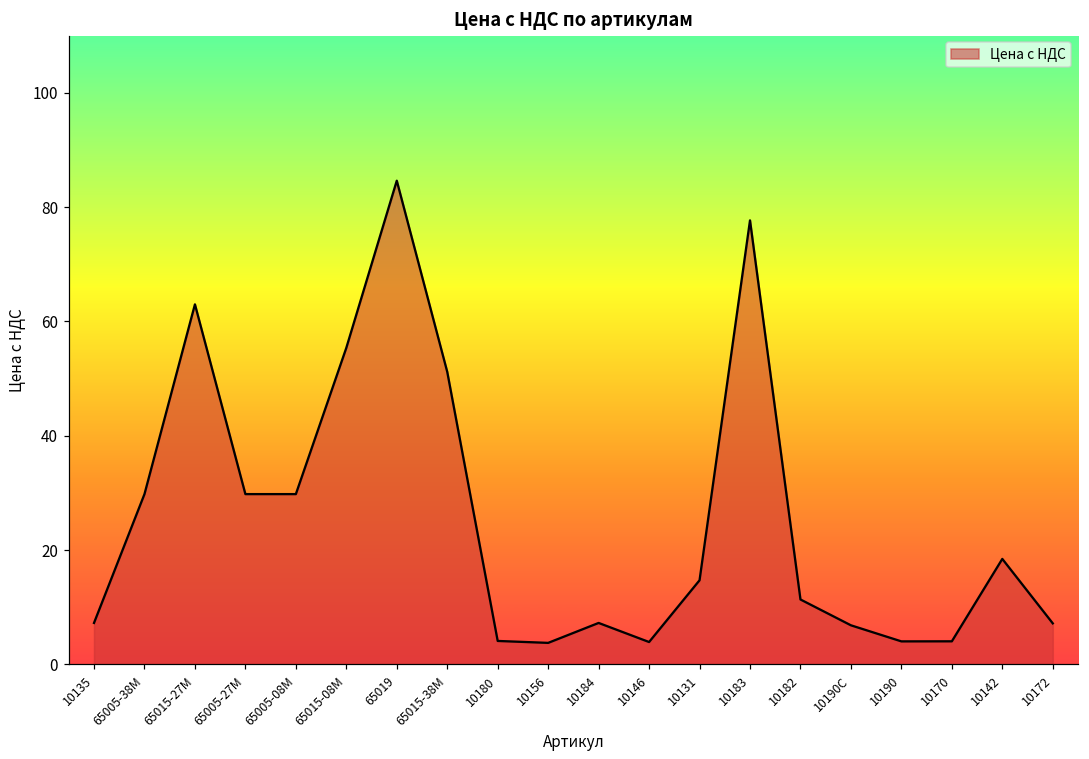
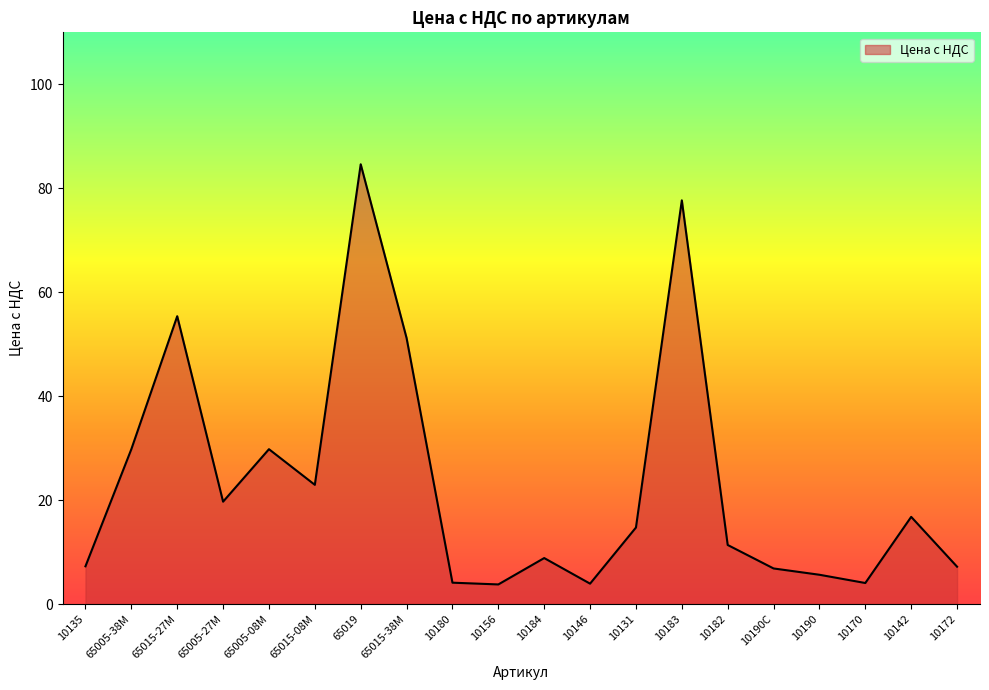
65015-27М: 63 -> 55
65005-27М: 30 -> 20
65015-08М: 55 -> 23
10184: 7 -> 9
10190: 4 -> 6
10142: 18 -> 17
